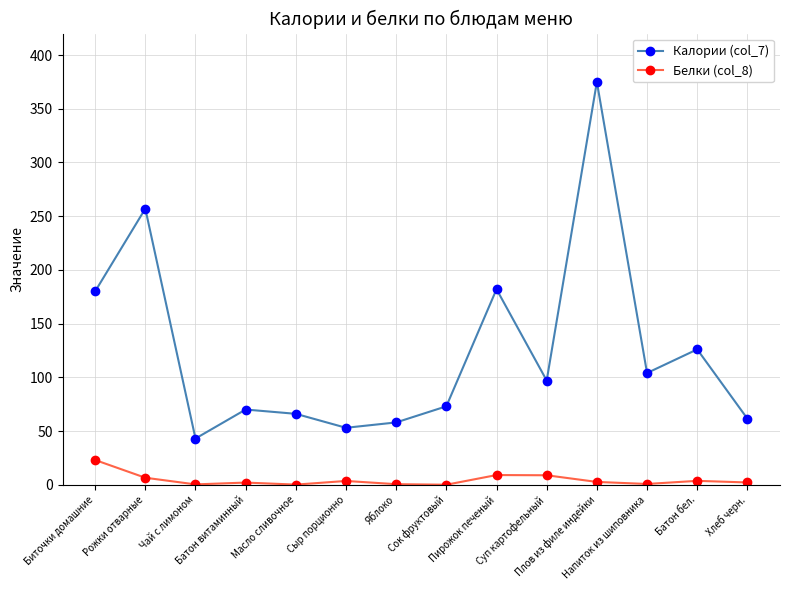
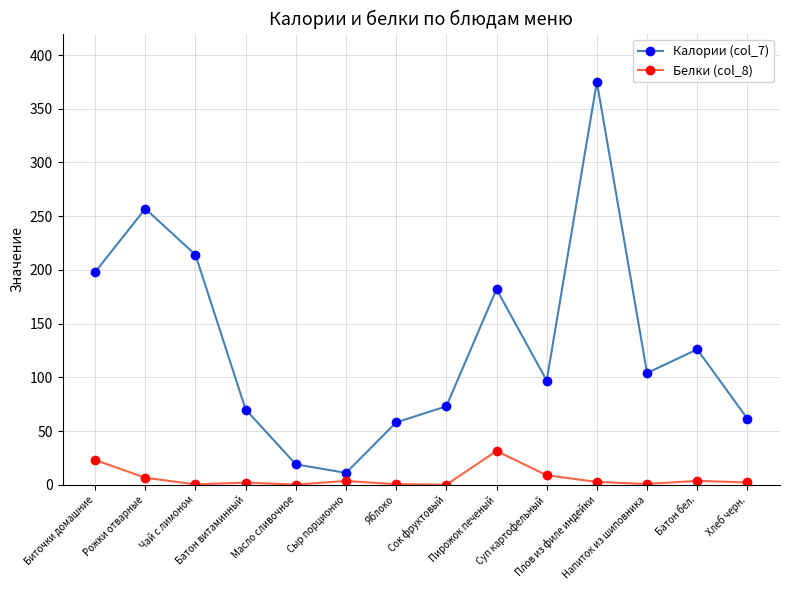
Калории (col_7), Биточки домашние: 180 -> 198
Калории (col_7), Чай с лимоном: 43 -> 214
Калории (col_7), Масло сливочное: 66 -> 19
Калории (col_7), Сыр порционно: 53 -> 11
Белки (col_8), Пирожок печеный: 9 -> 31
